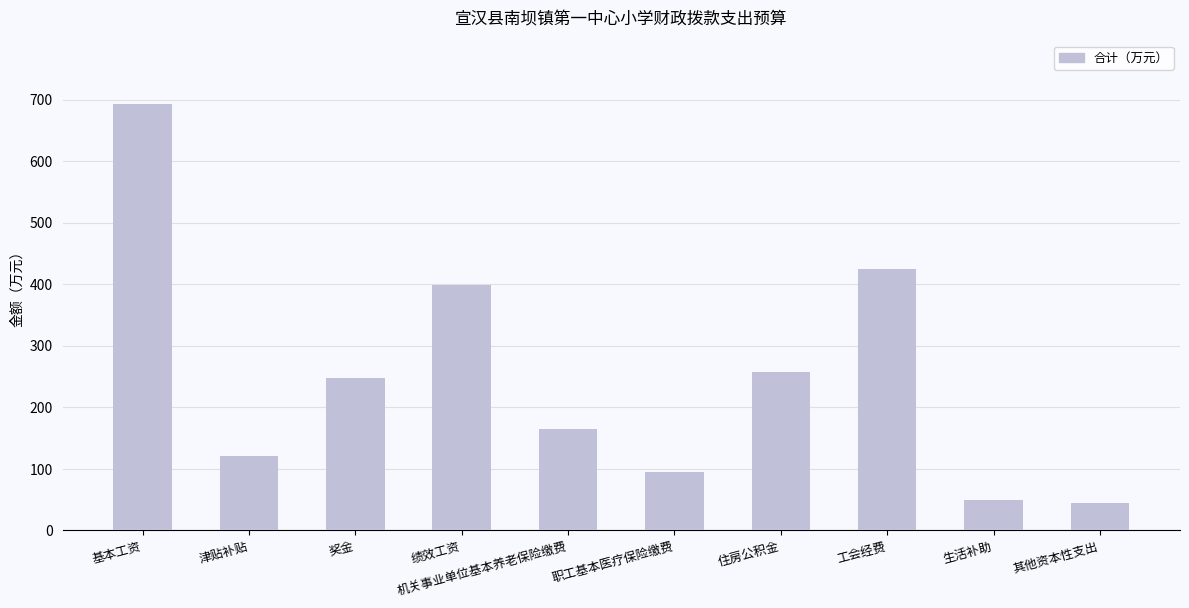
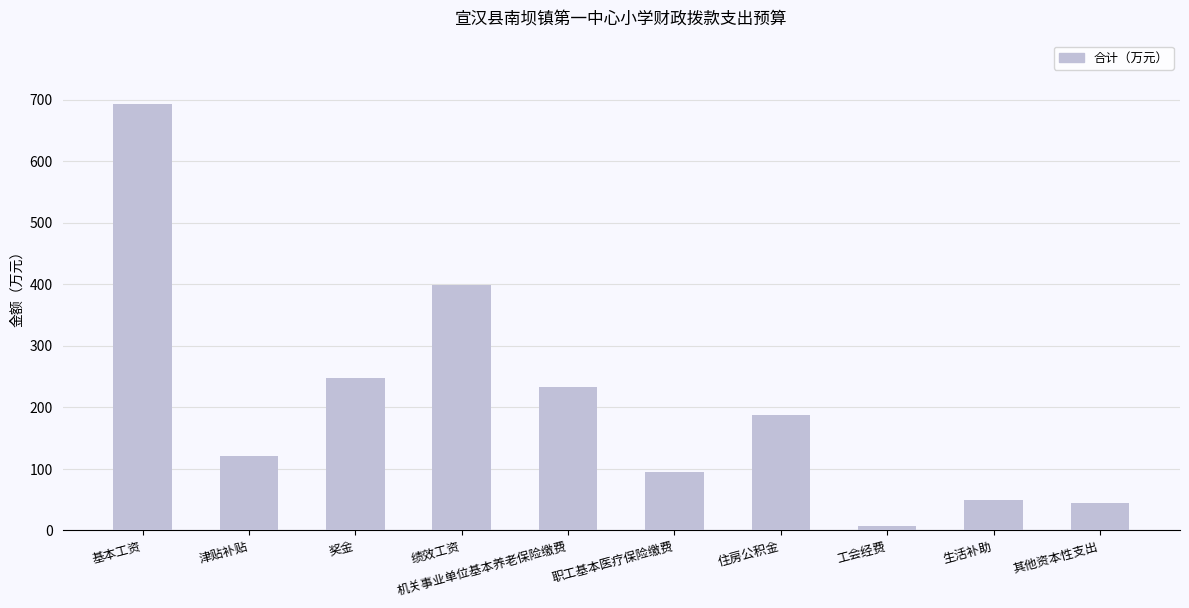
机关事业单位基本养老保险缴费: 160 -> 230
住房公积金: 260 -> 190
工会经费: 420 -> 10
